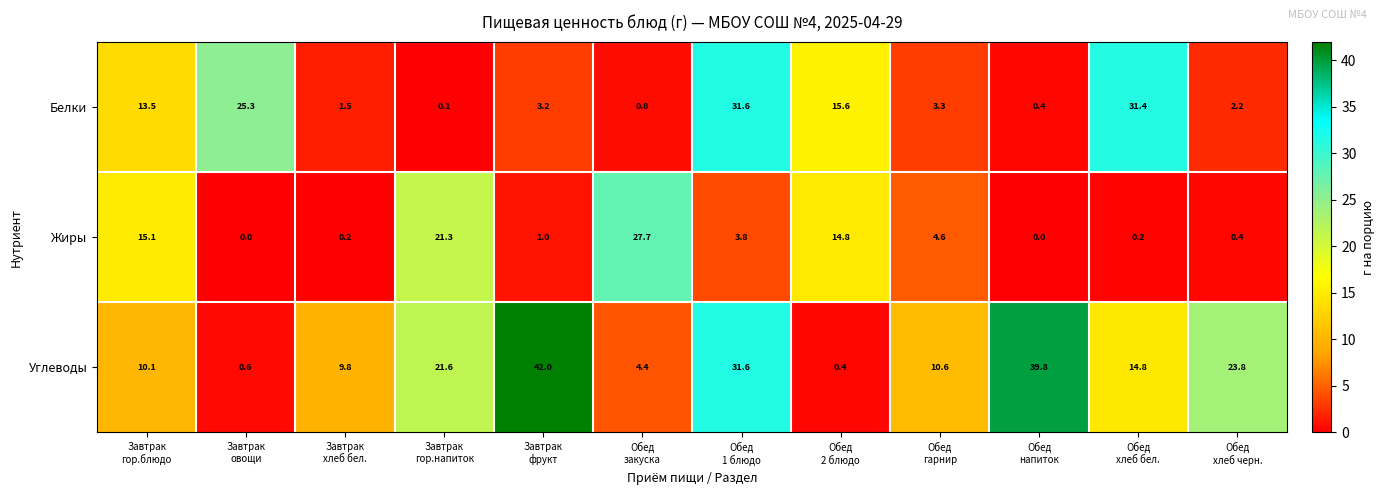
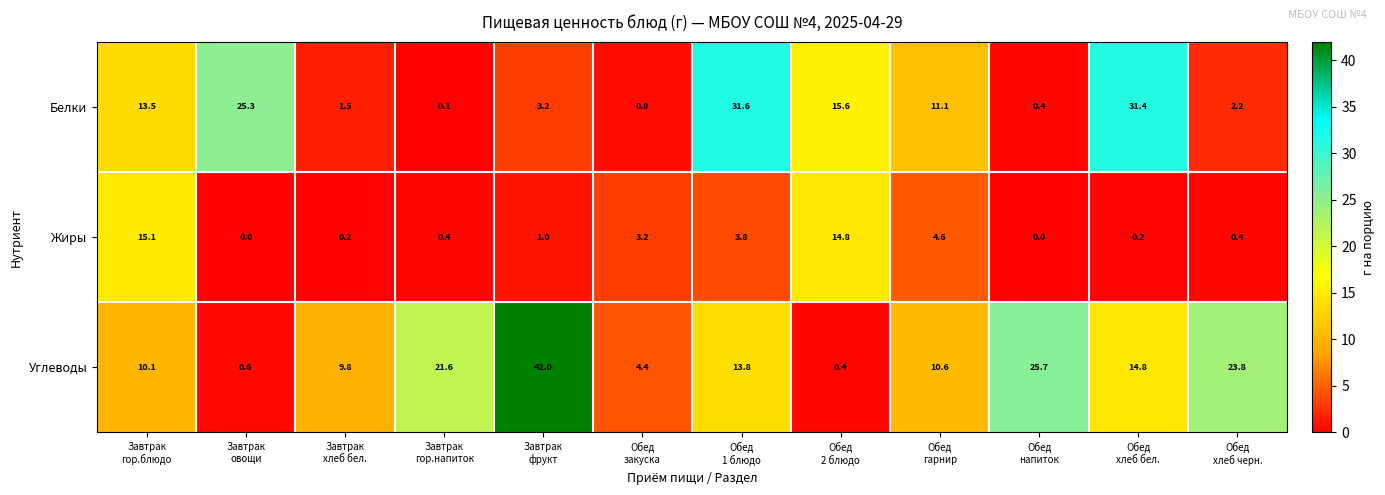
Белки, Обед гарнир: 3.3 -> 11.1
Жиры, Завтрак гор.напиток: 21.3 -> 0.4
Жиры, Обед закуска: 27.7 -> 3.2
Углеводы, Обед 1 блюдо: 31.6 -> 13.8
Углеводы, Обед напиток: 39.8 -> 25.7
